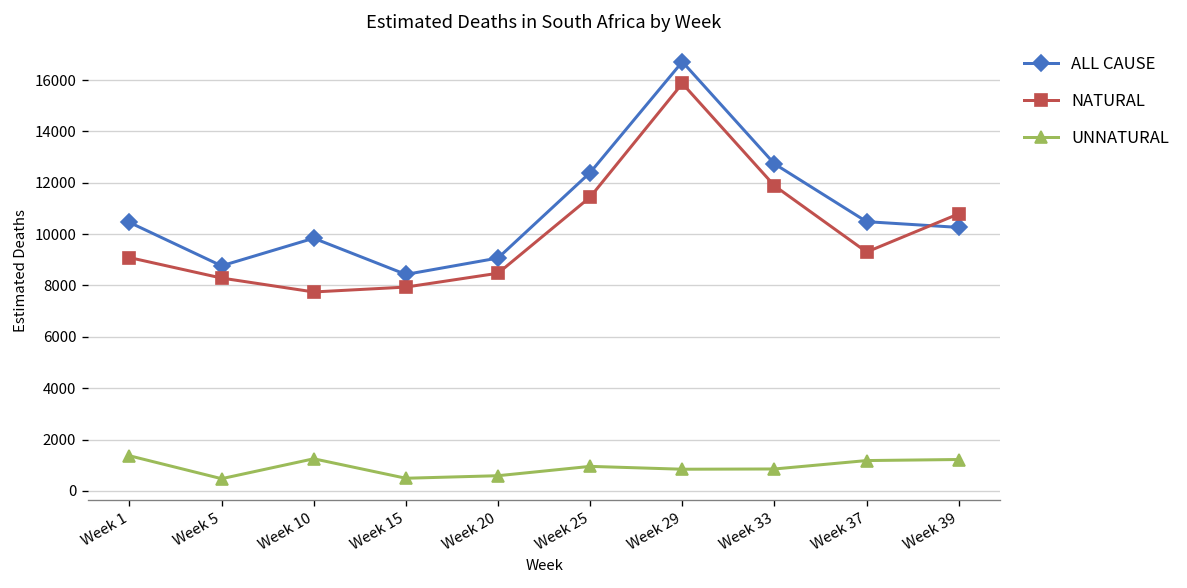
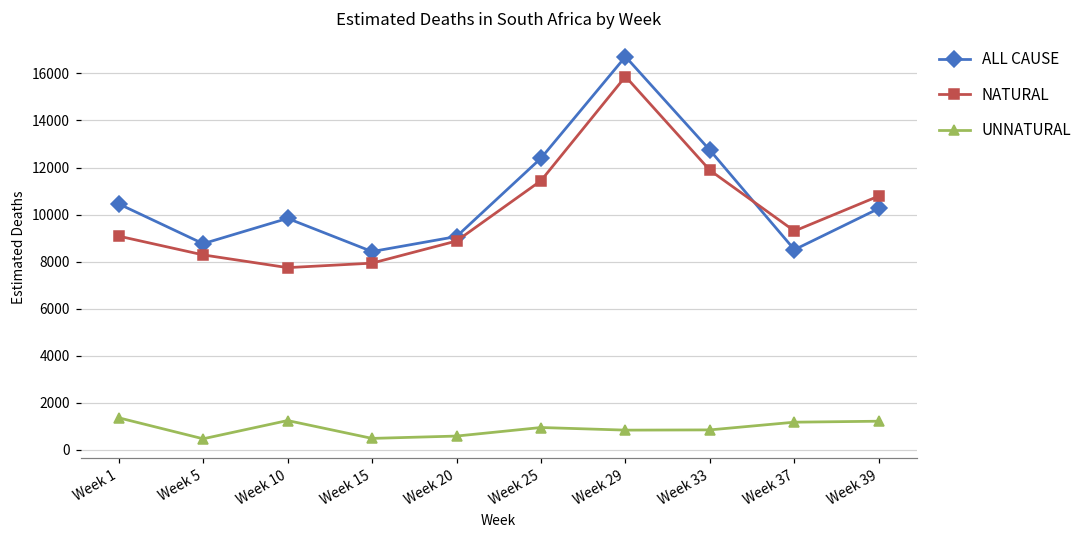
NATURAL, Week 20: 8500 -> 8900
ALL CAUSE, Week 37: 10500 -> 8500
